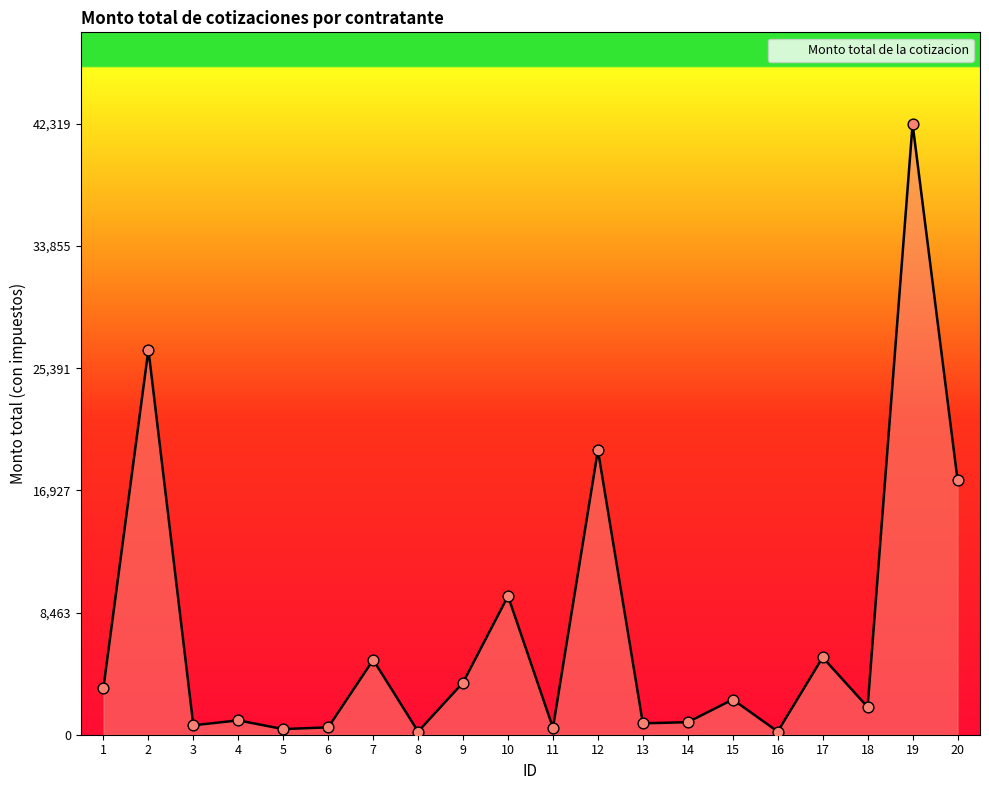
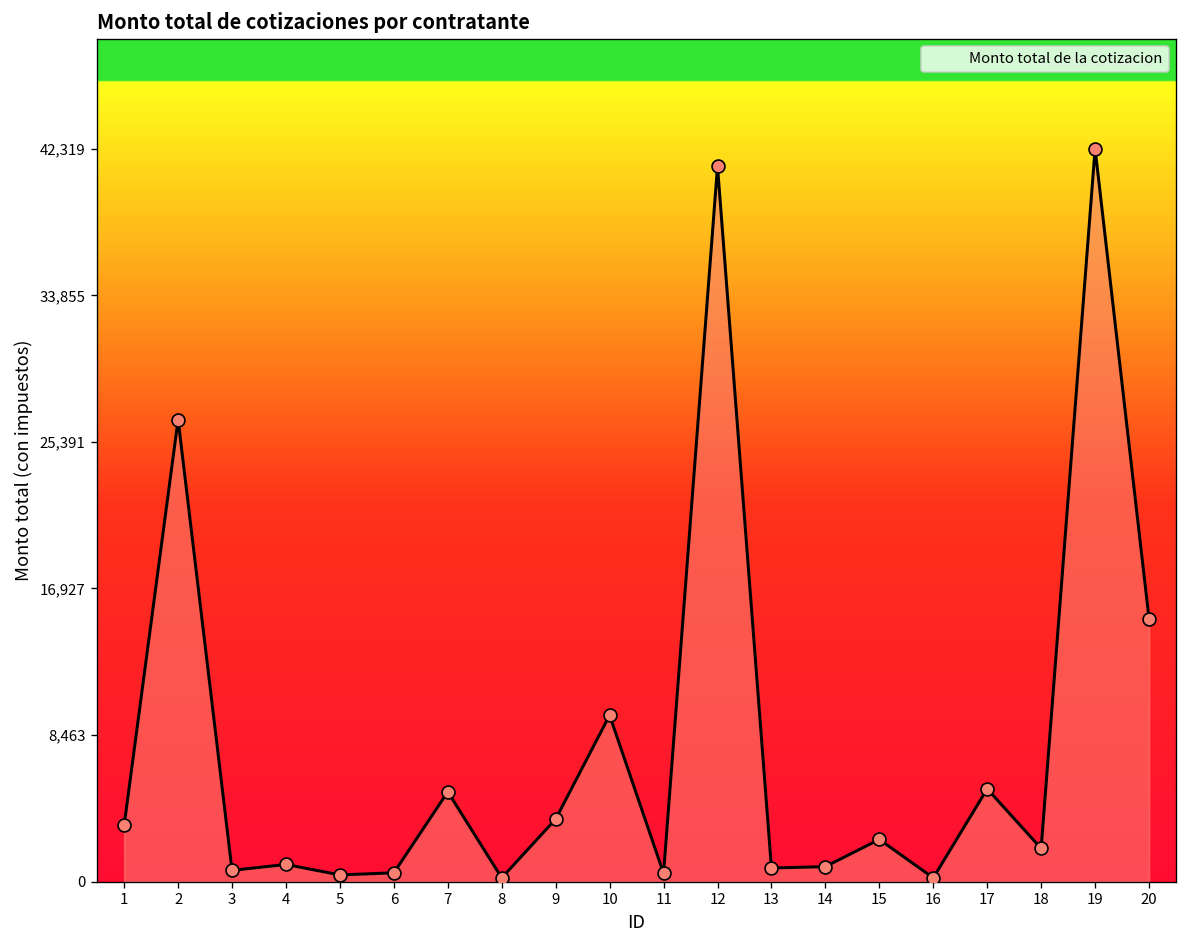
12: 19,700 -> 41,300
20: 17,700 -> 15,200
